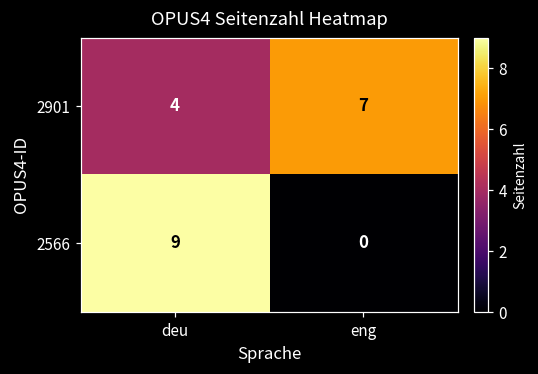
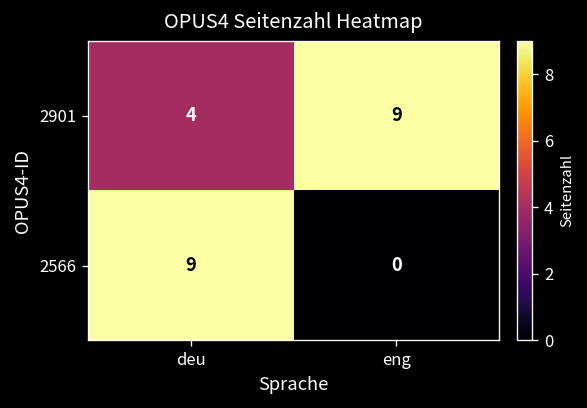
2901, eng: 7 -> 9
